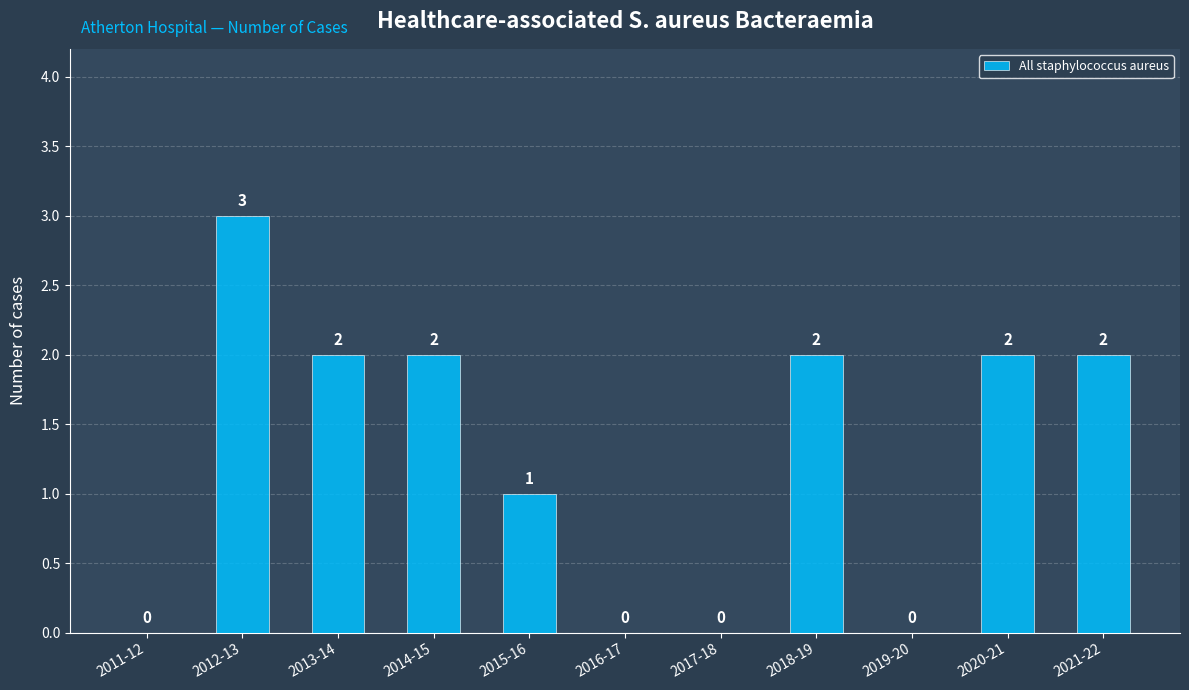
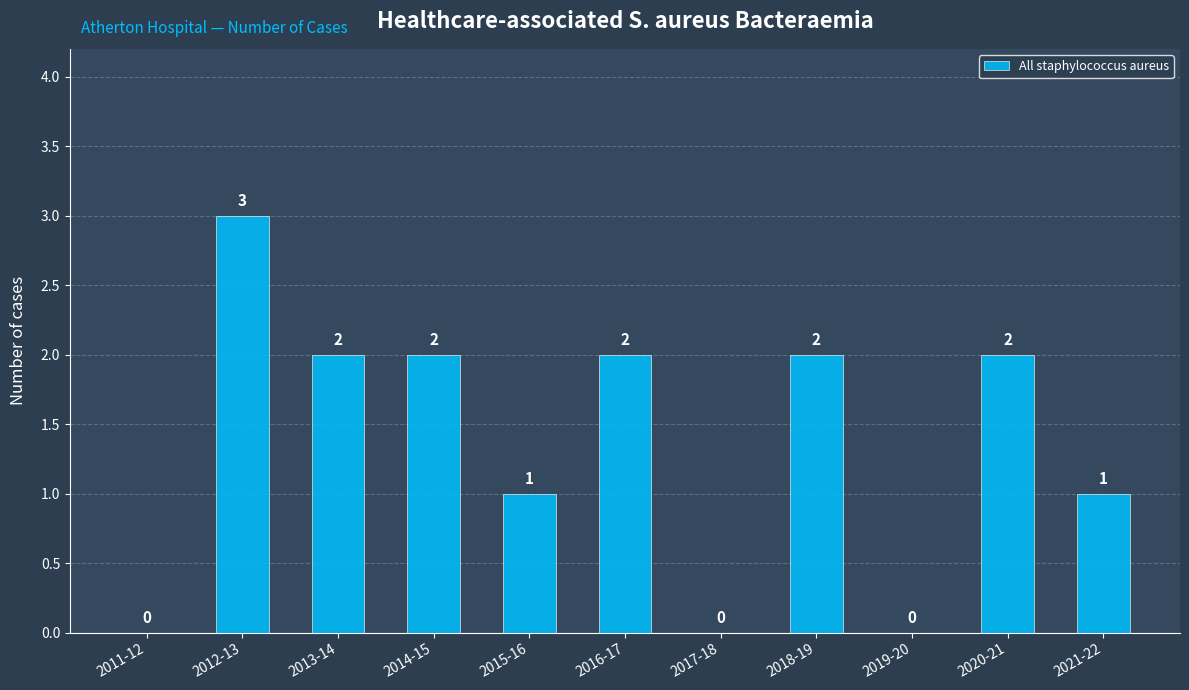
2016-17: 0 -> 2
2021-22: 2 -> 1
